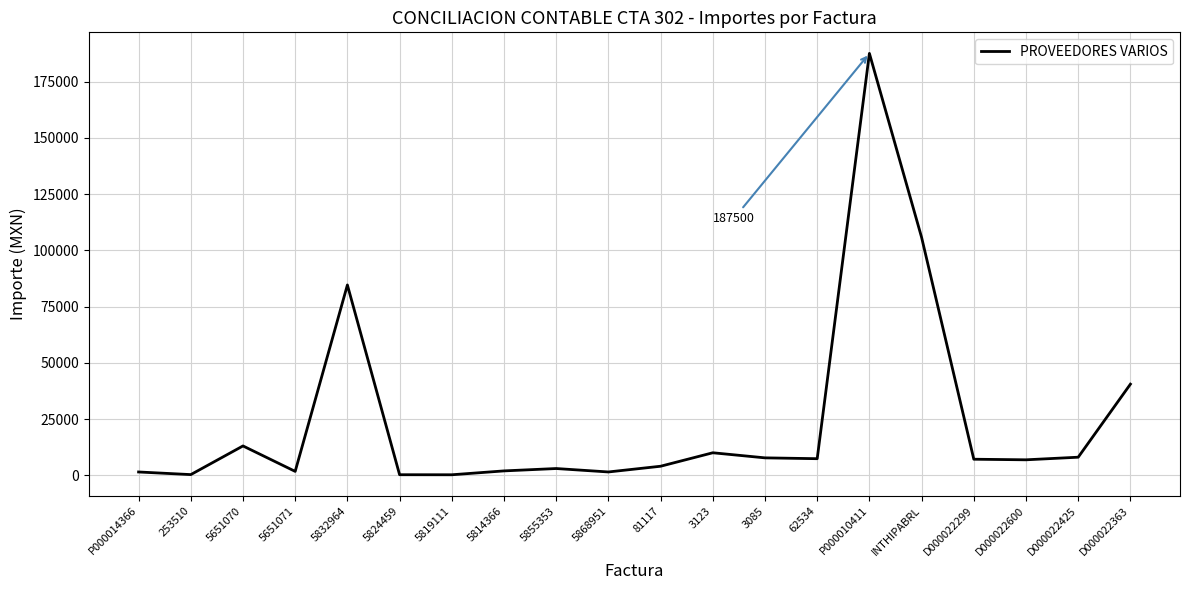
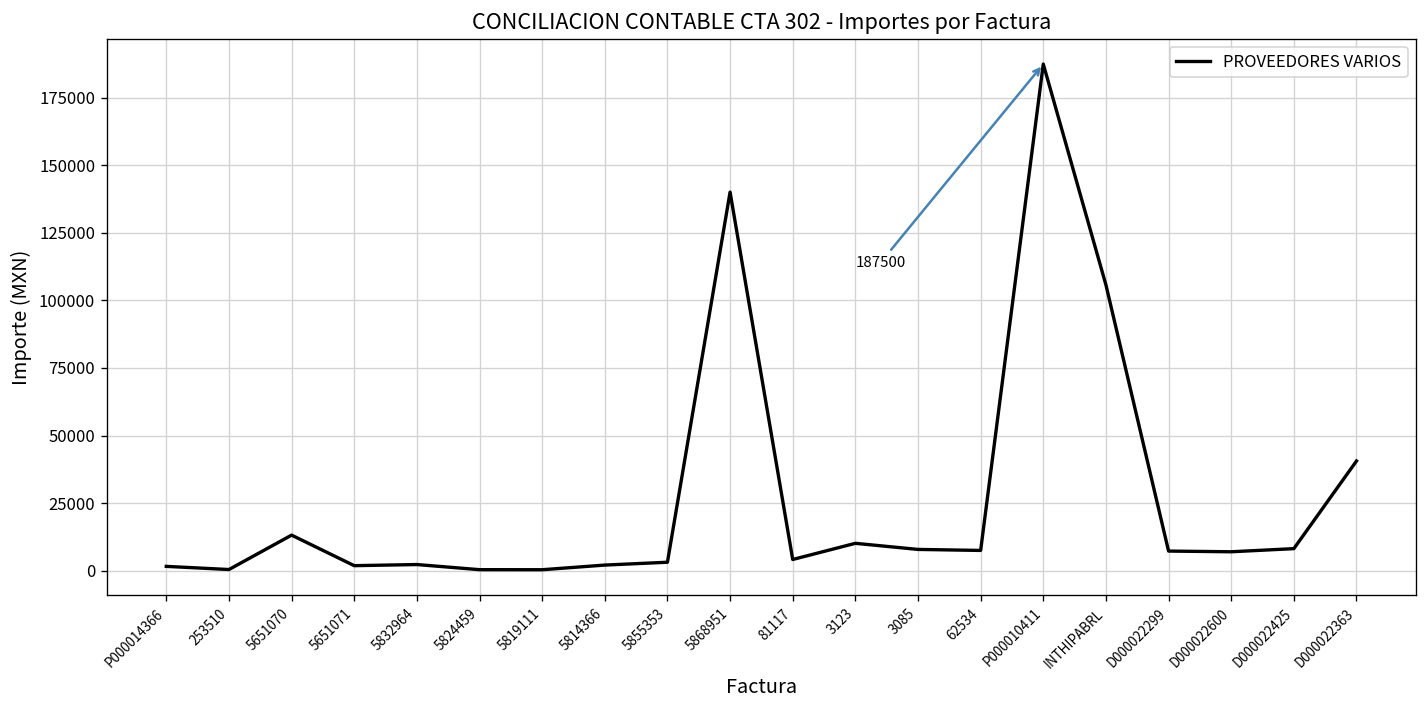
5832964: 85000 -> 2000
5868951: 2000 -> 140000
